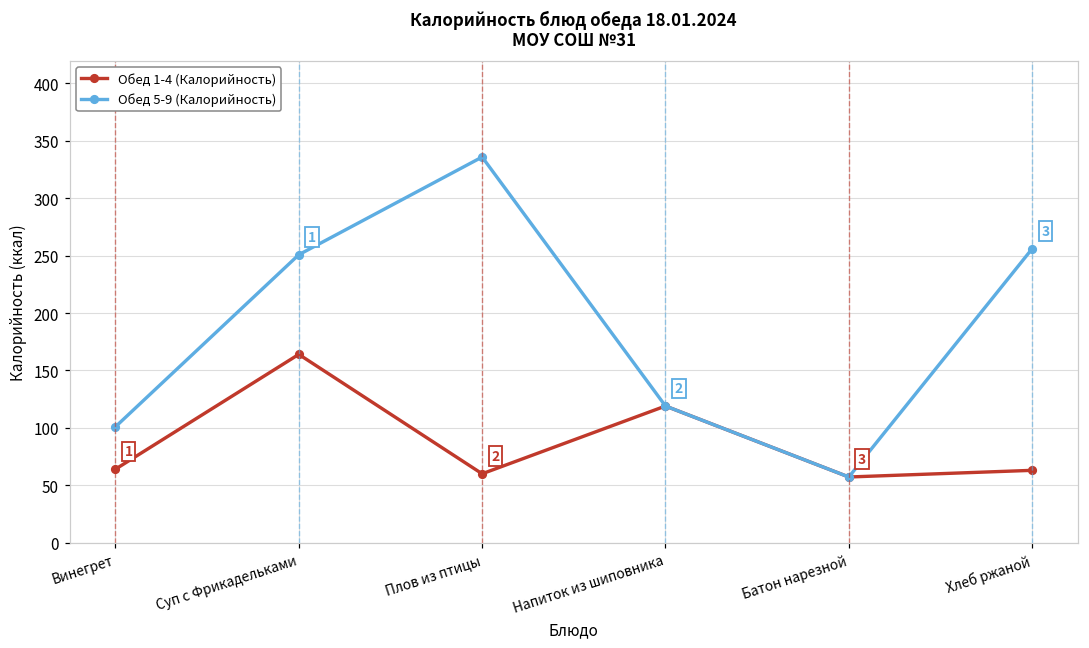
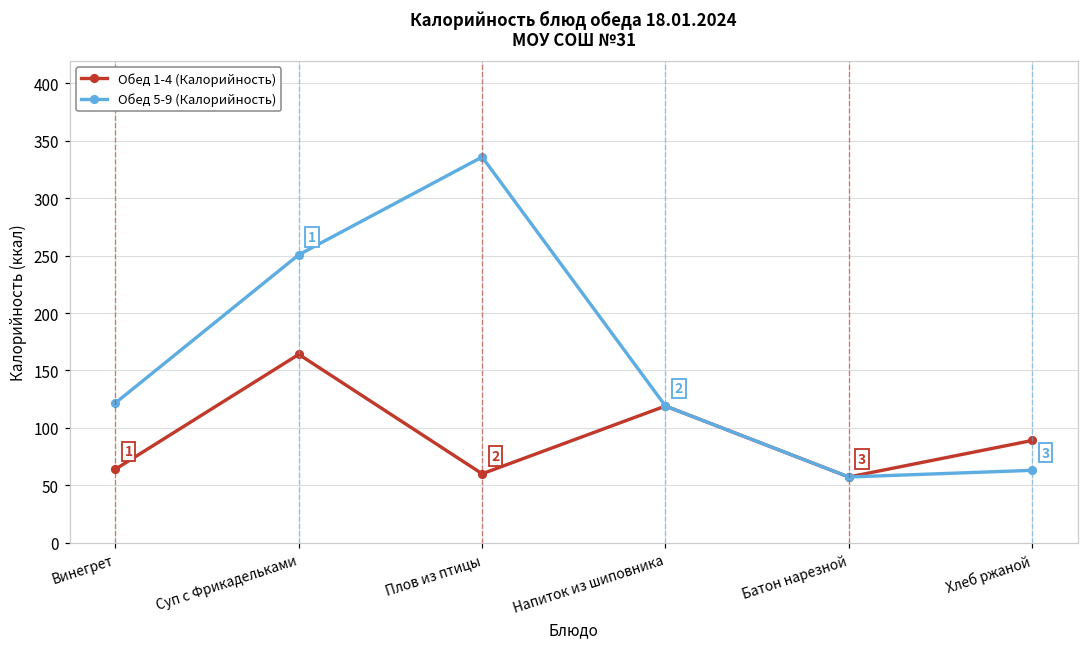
Обед 5-9 (Калорийность), Винегрет: 101 -> 122
Обед 1-4 (Калорийность), Хлеб ржаной: 63 -> 89
Обед 5-9 (Калорийность), Хлеб ржаной: 256 -> 63
